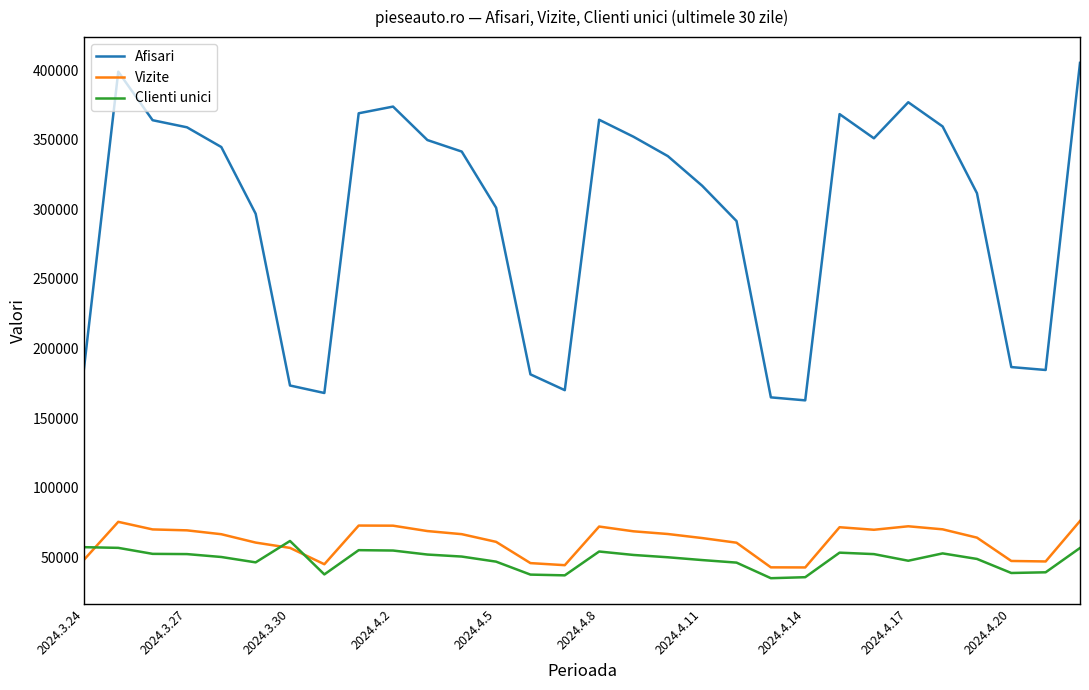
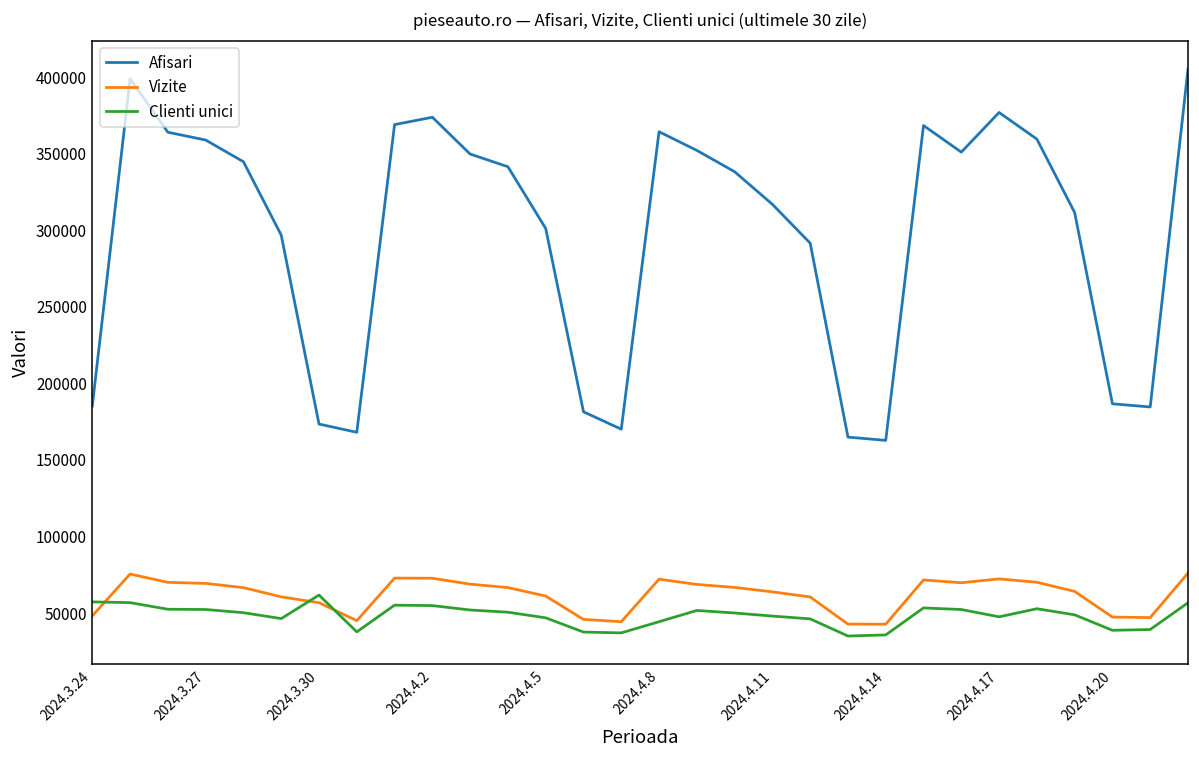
Clienti unici, 2024.4.8: 54000 -> 44000
